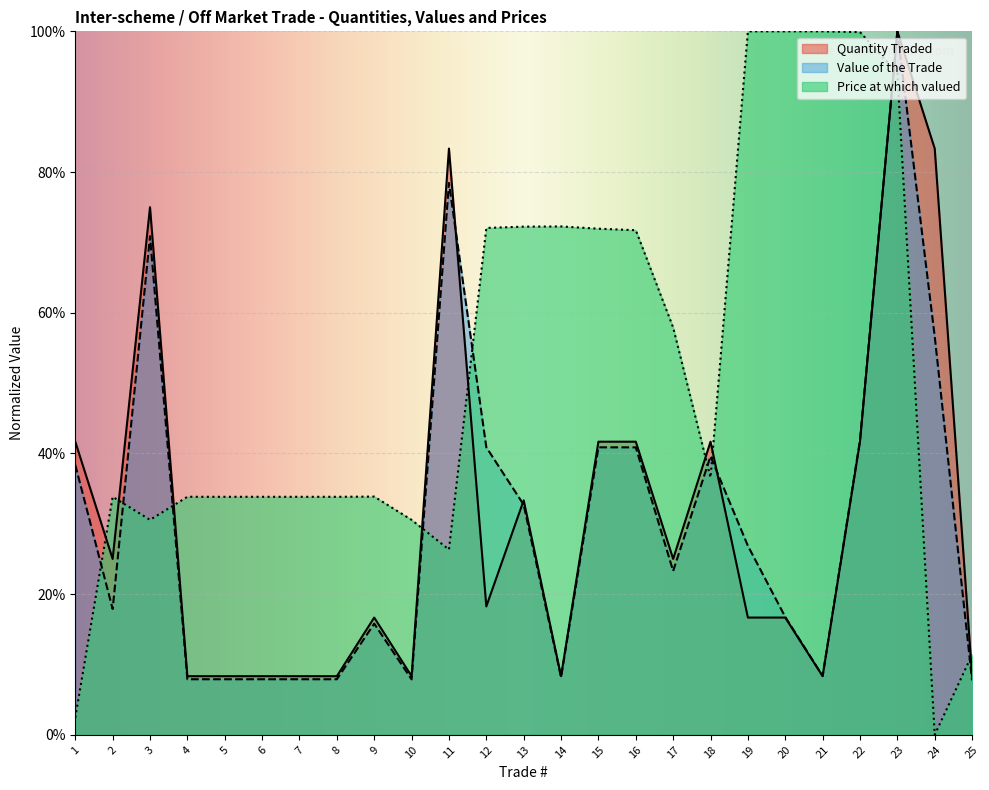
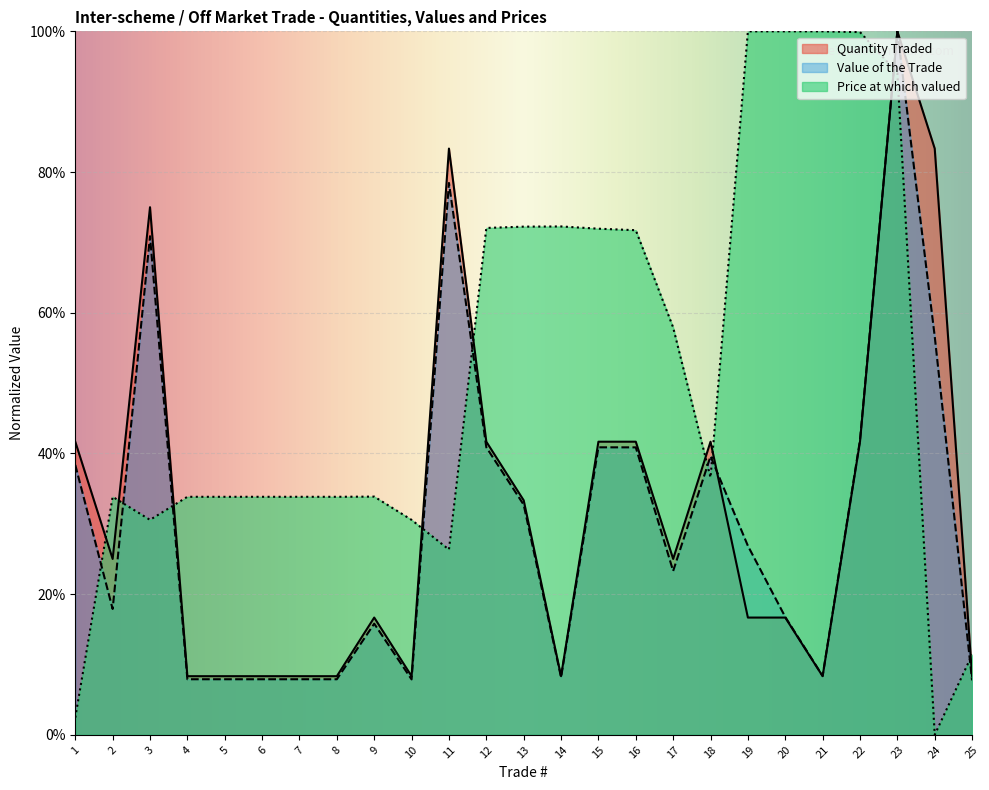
Quantity Traded, 12: 18% -> 42%
